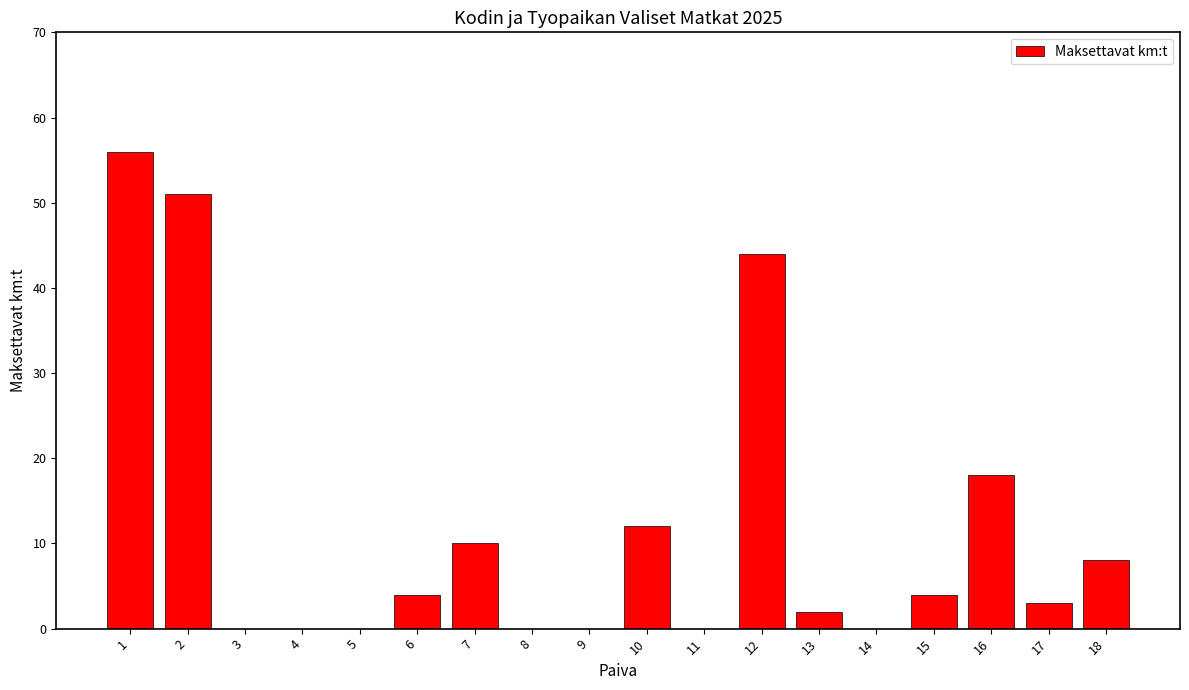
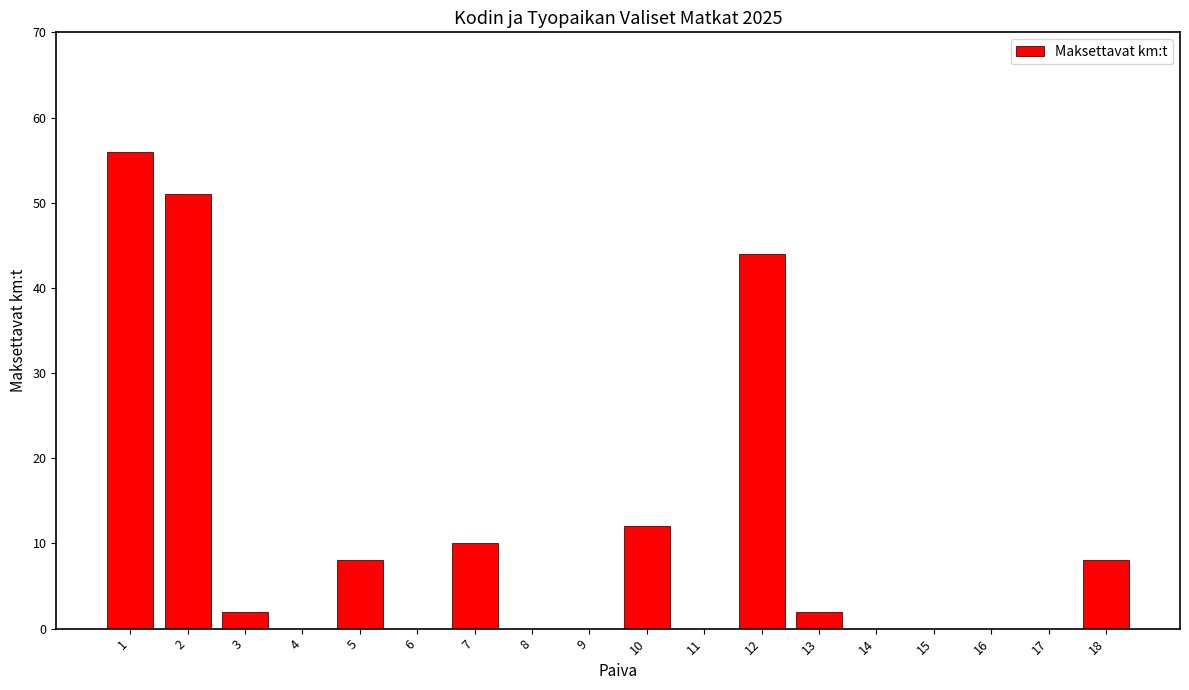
3: 0 -> 2
5: 0 -> 8
6: 4 -> 0
15: 4 -> 0
16: 18 -> 0
17: 3 -> 0
